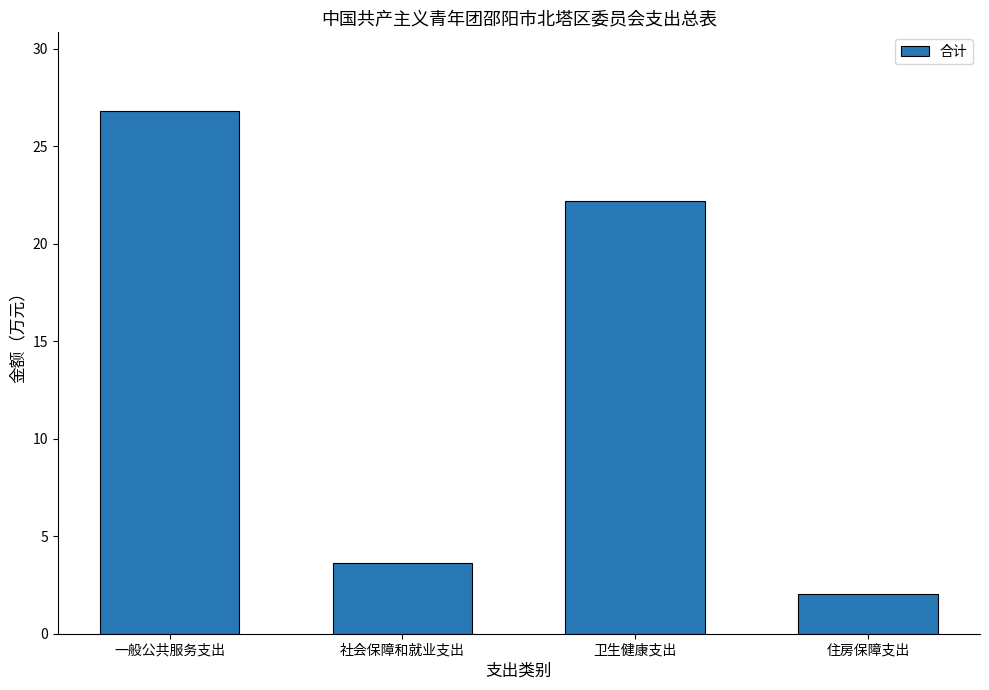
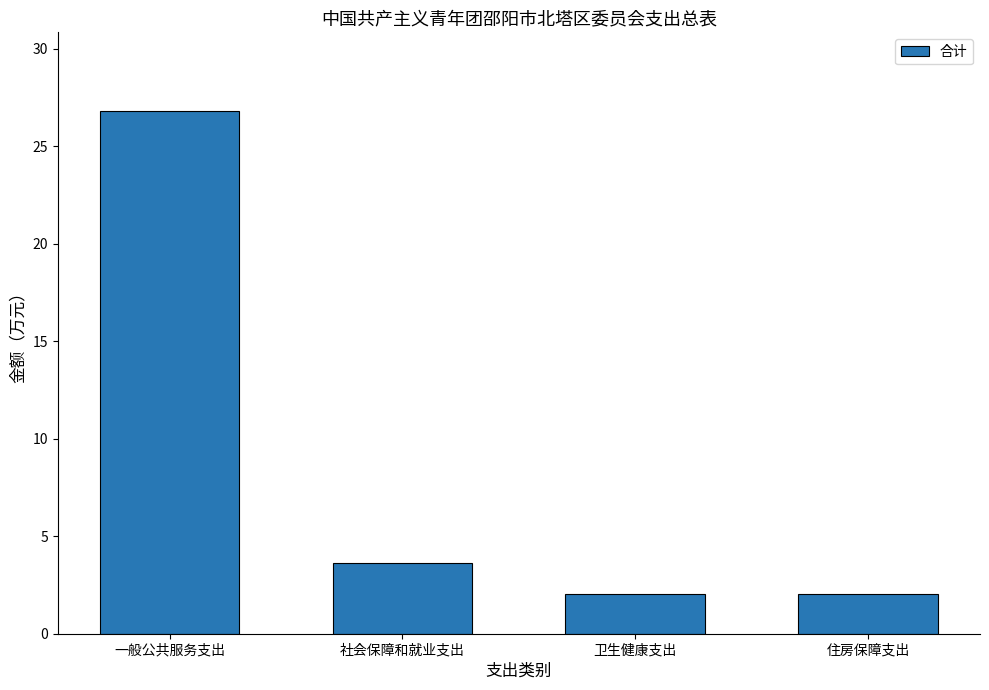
卫生健康支出: 22.2 -> 2.0
